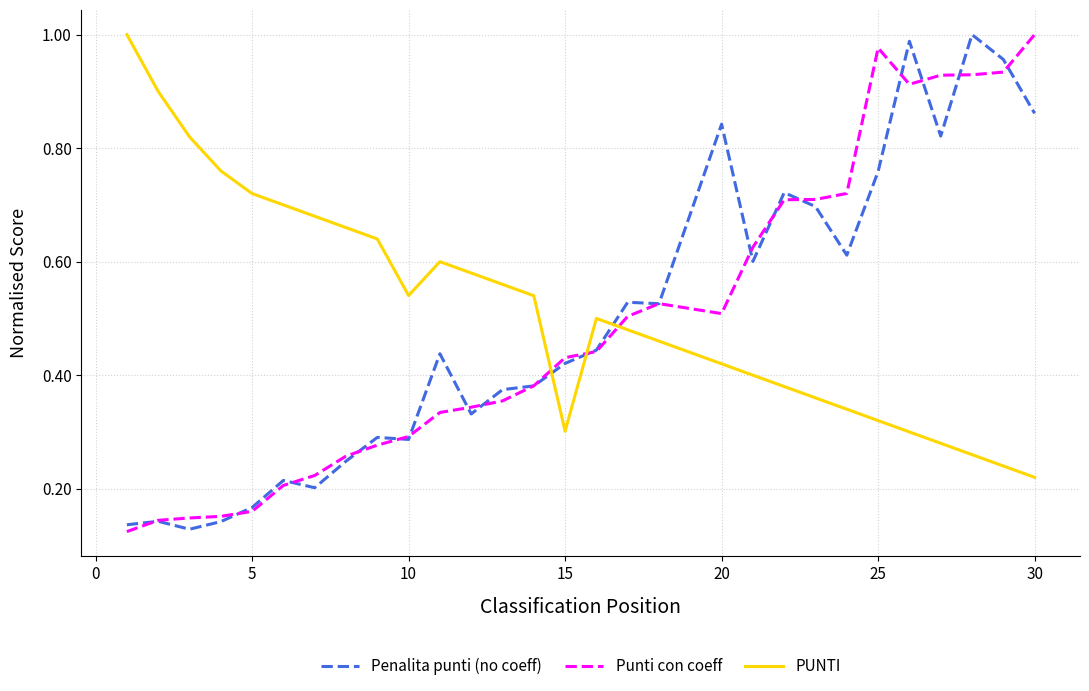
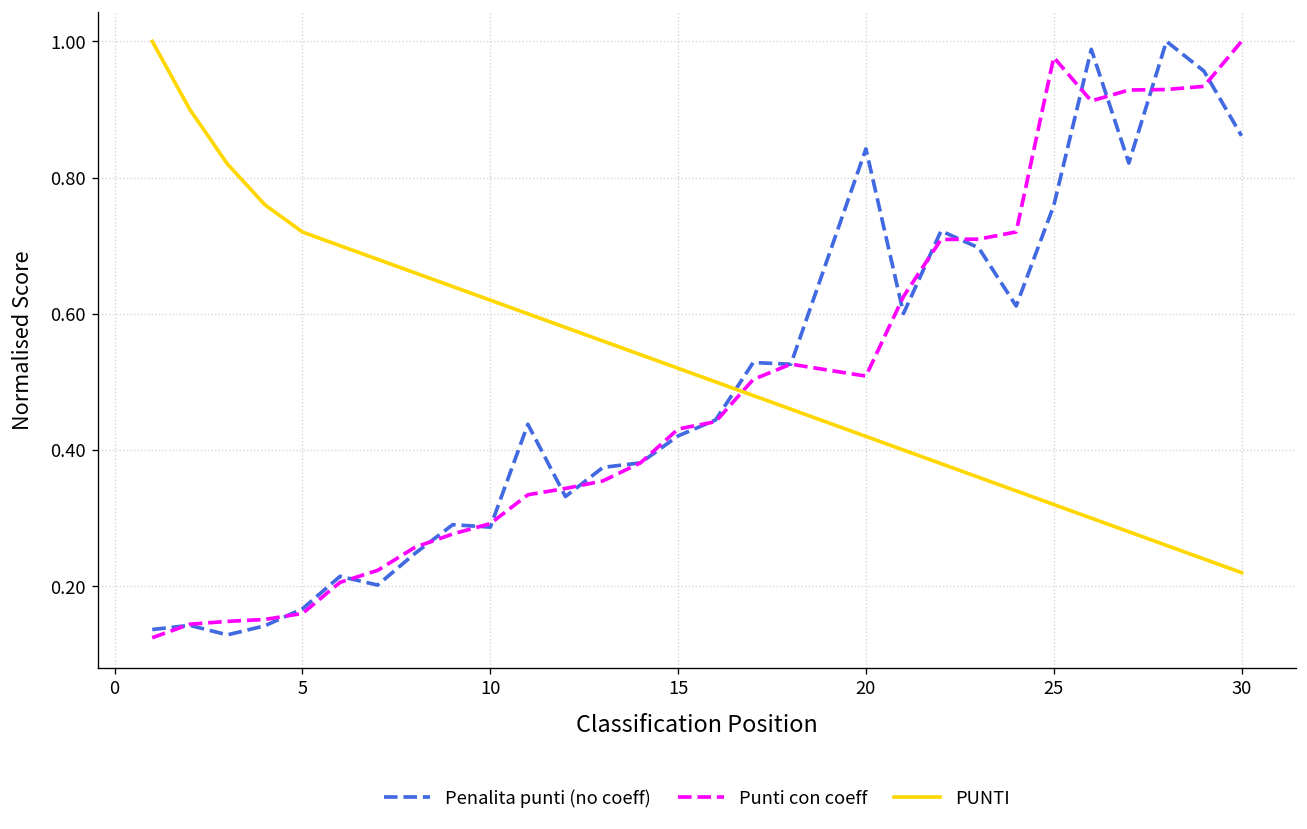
PUNTI, 10: 0.54 -> 0.62
PUNTI, 15: 0.30 -> 0.52
